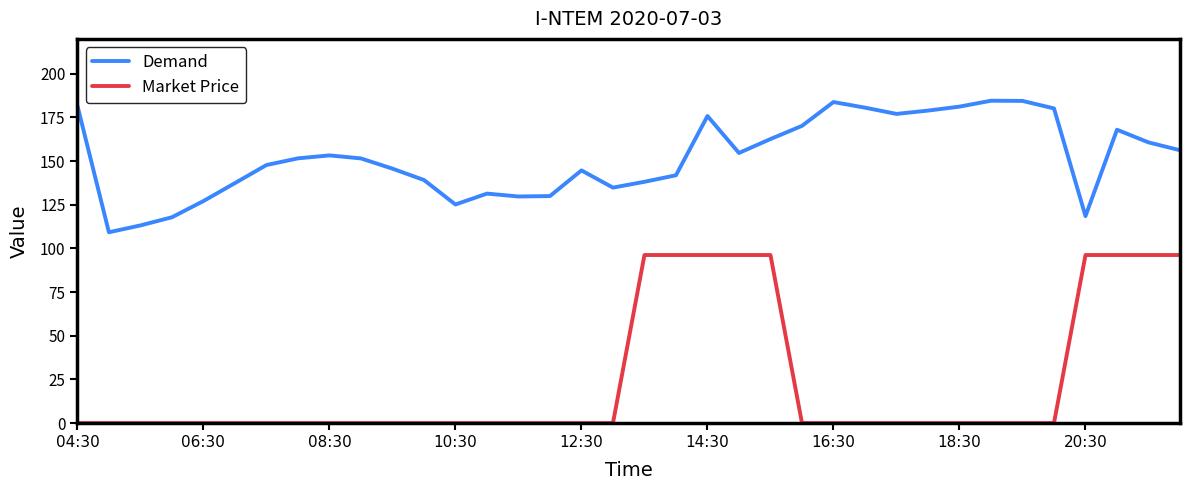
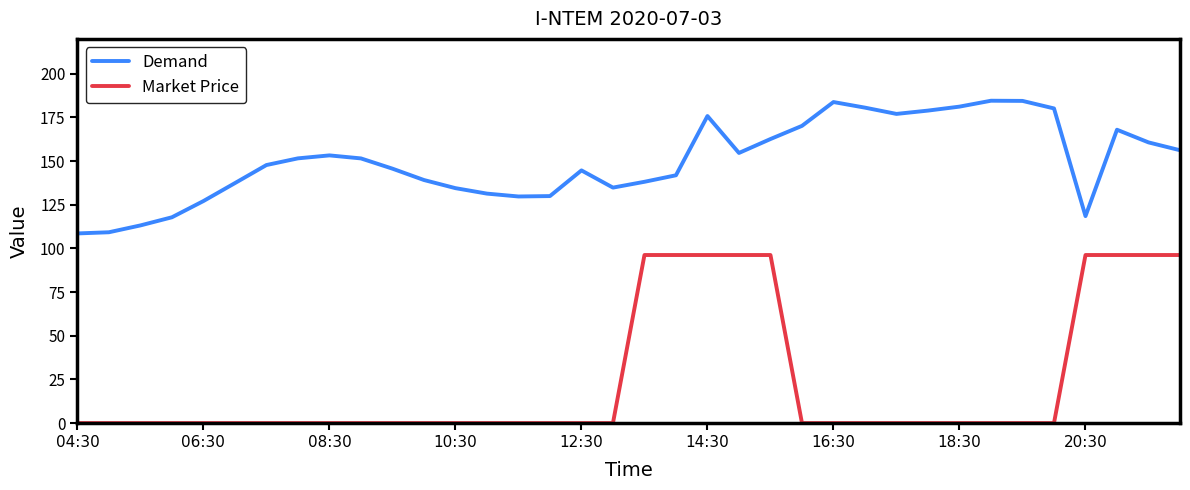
Demand, 04:30: 182 -> 109
Demand, 10:30: 125 -> 135
